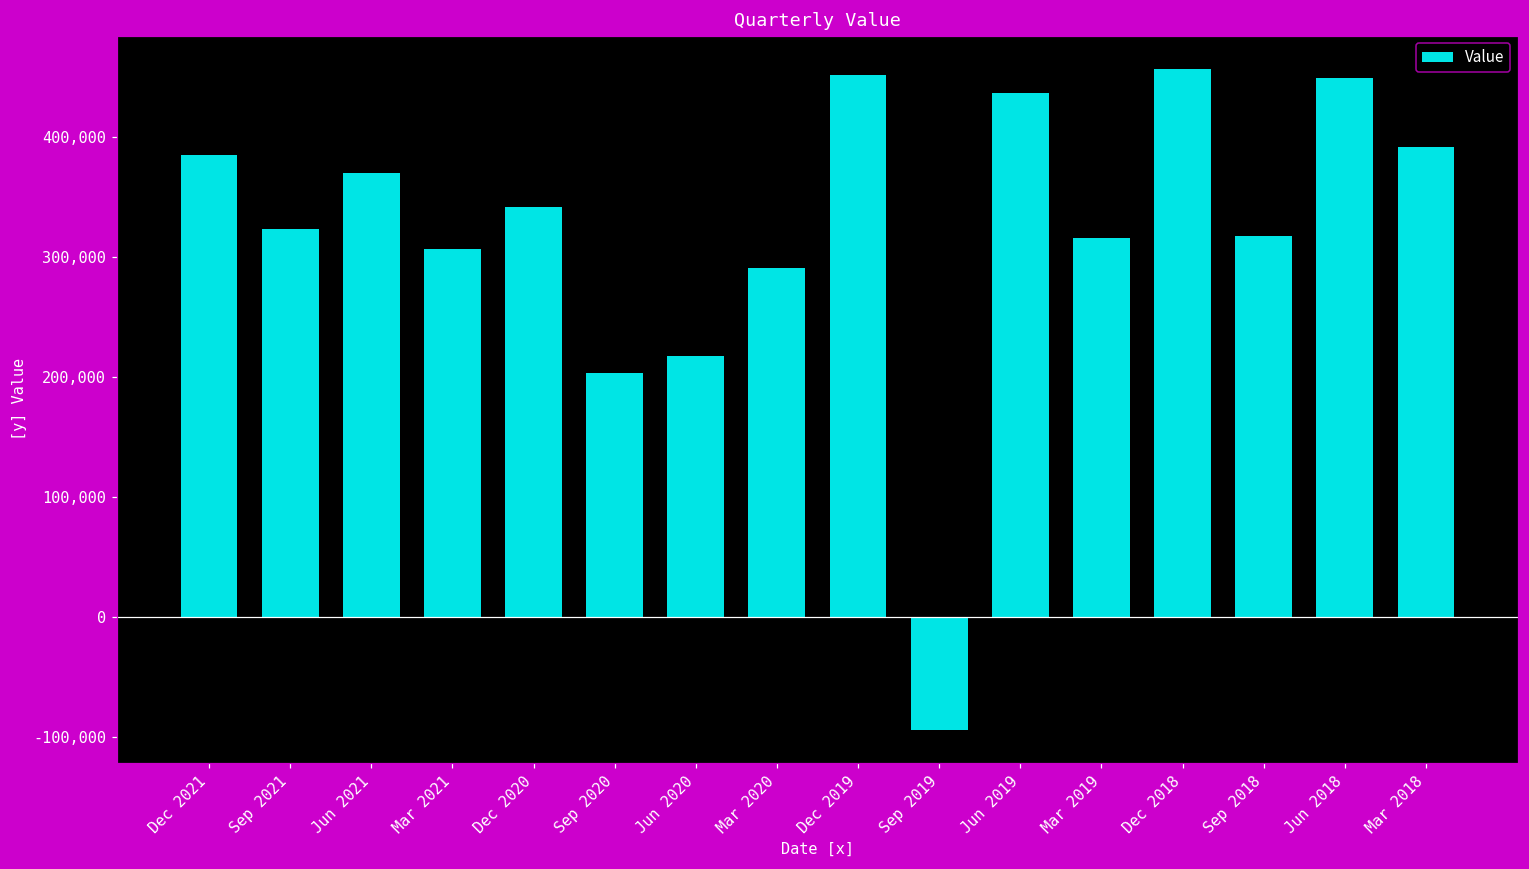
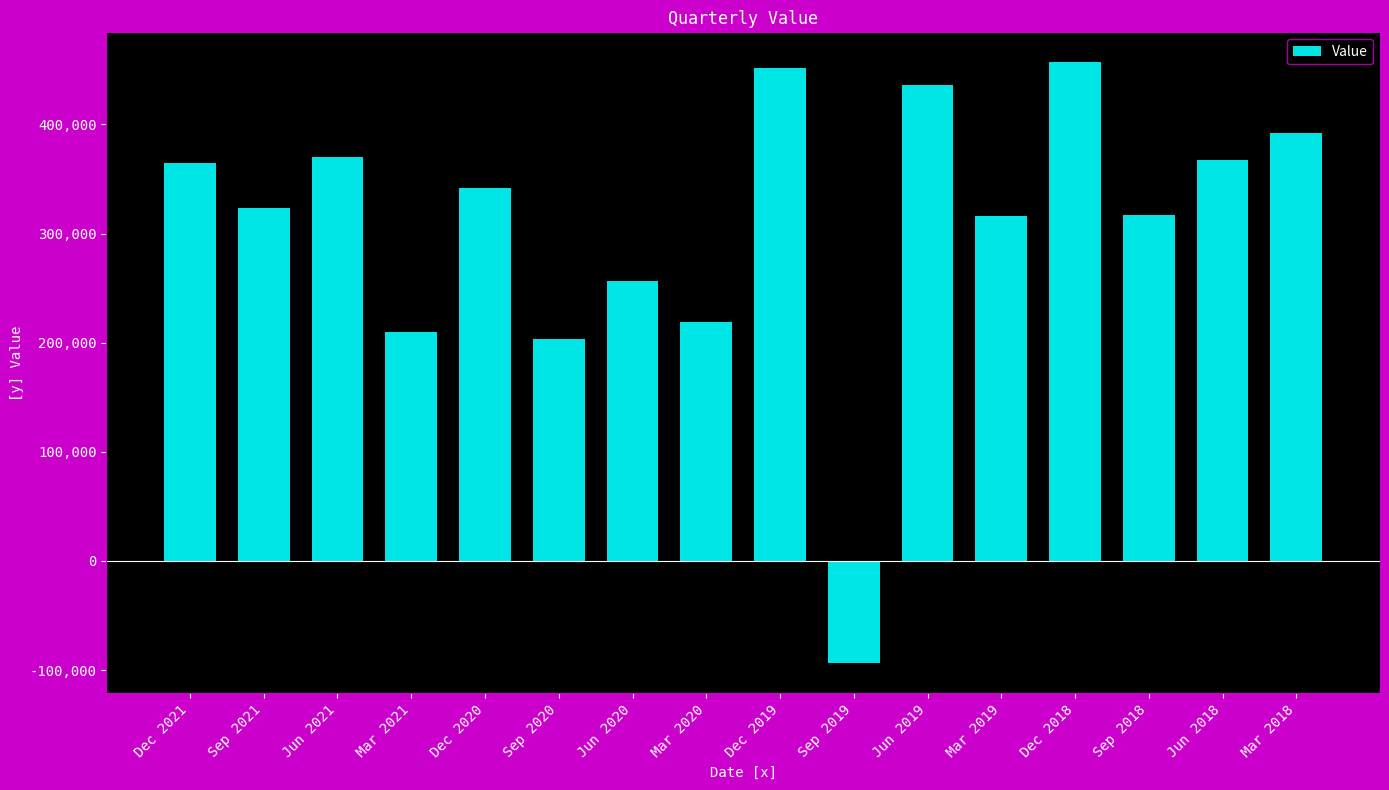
Dec 2021: 385,000 -> 365,000
Mar 2021: 306,000 -> 209,000
Jun 2020: 218,000 -> 257,000
Mar 2020: 291,000 -> 219,000
Jun 2018: 449,000 -> 367,000
